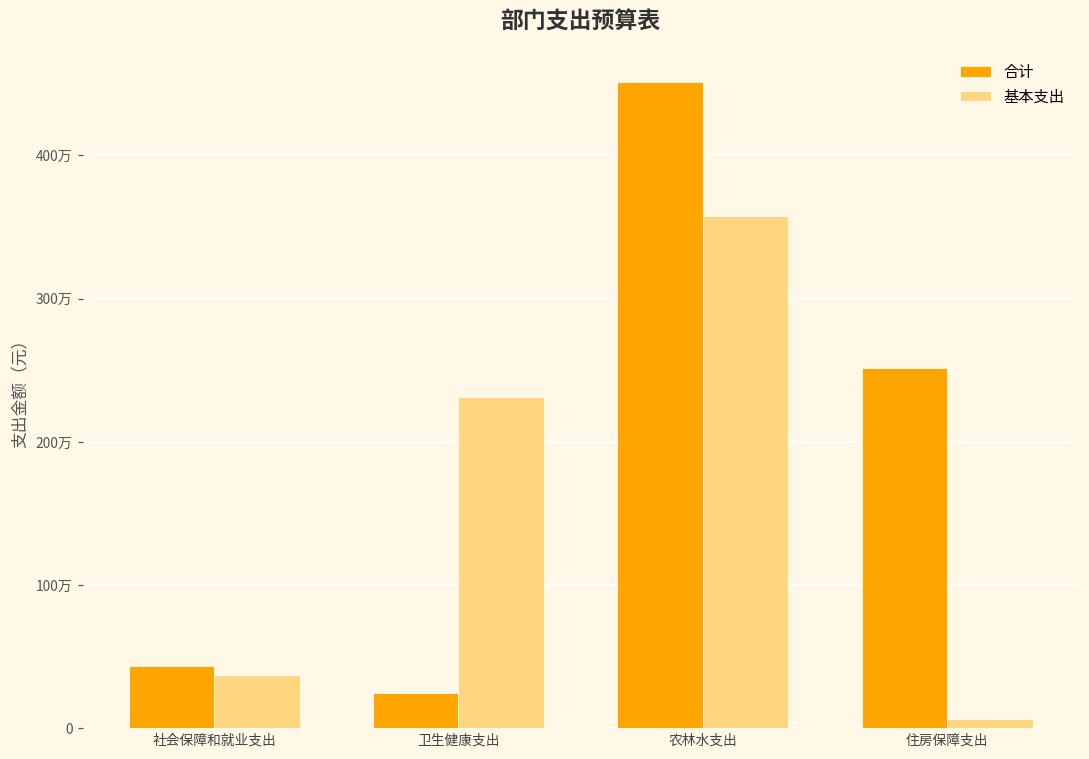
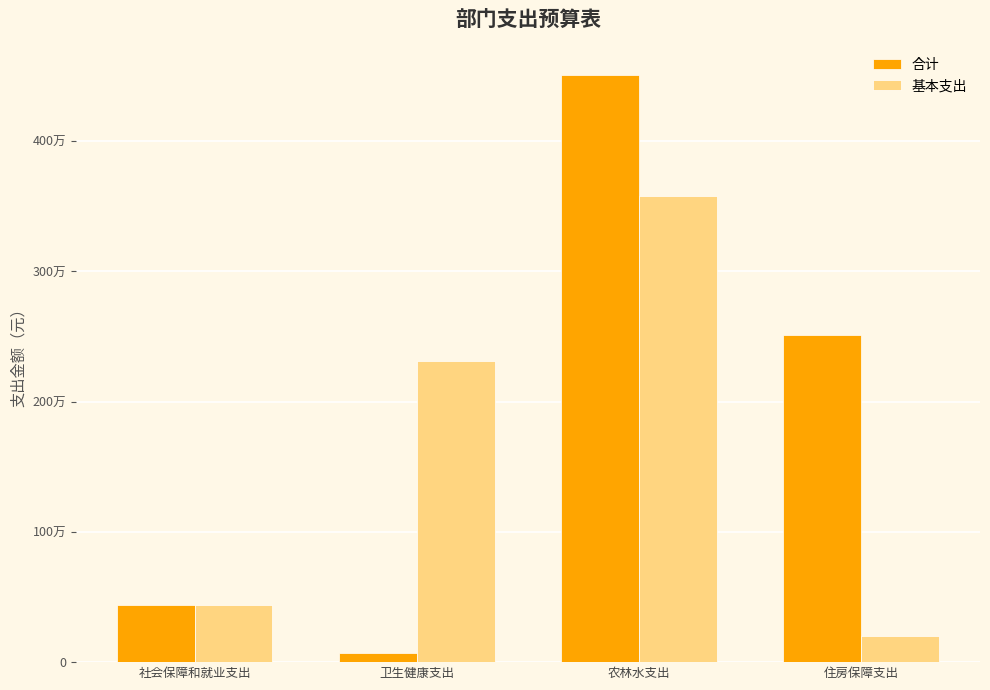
基本支出, 社会保障和就业支出: 37万 -> 44万
合计, 卫生健康支出: 24万 -> 7万
基本支出, 住房保障支出: 6万 -> 20万
